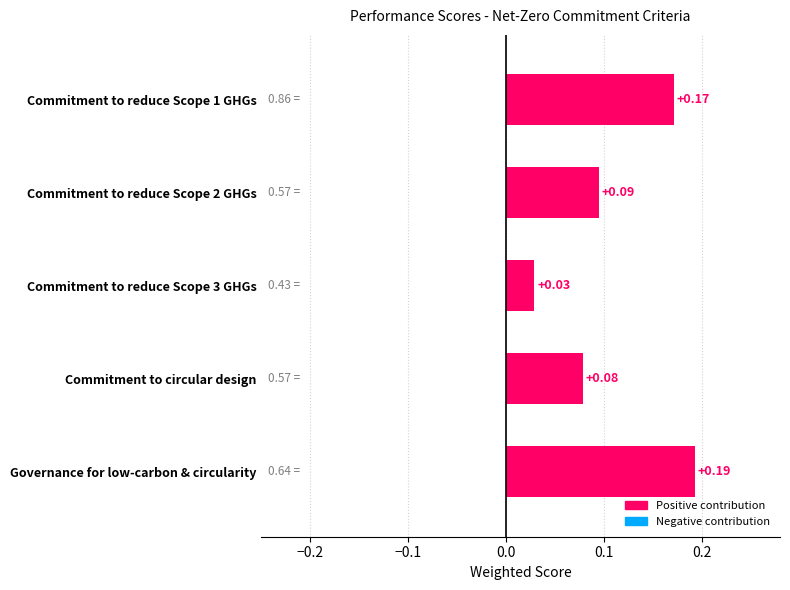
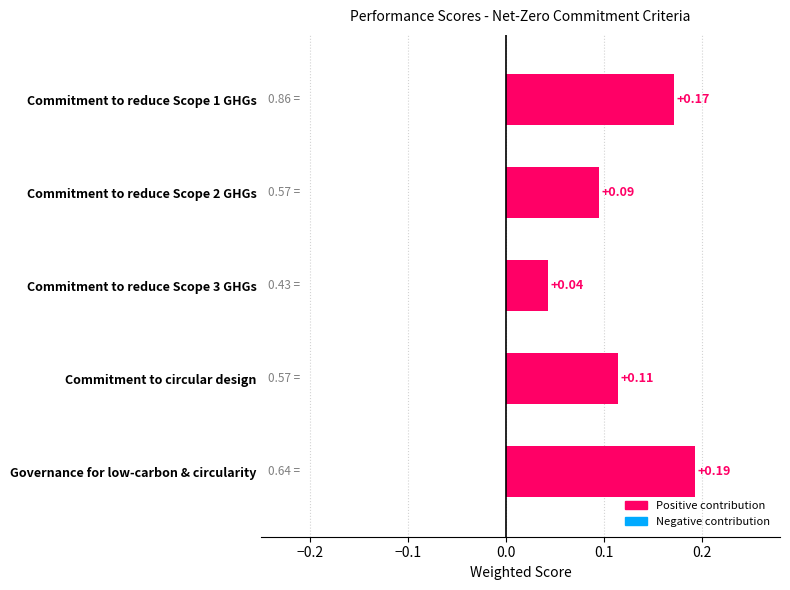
Commitment to reduce Scope 3 GHGs: +0.03 -> +0.04
Commitment to circular design: +0.08 -> +0.11
